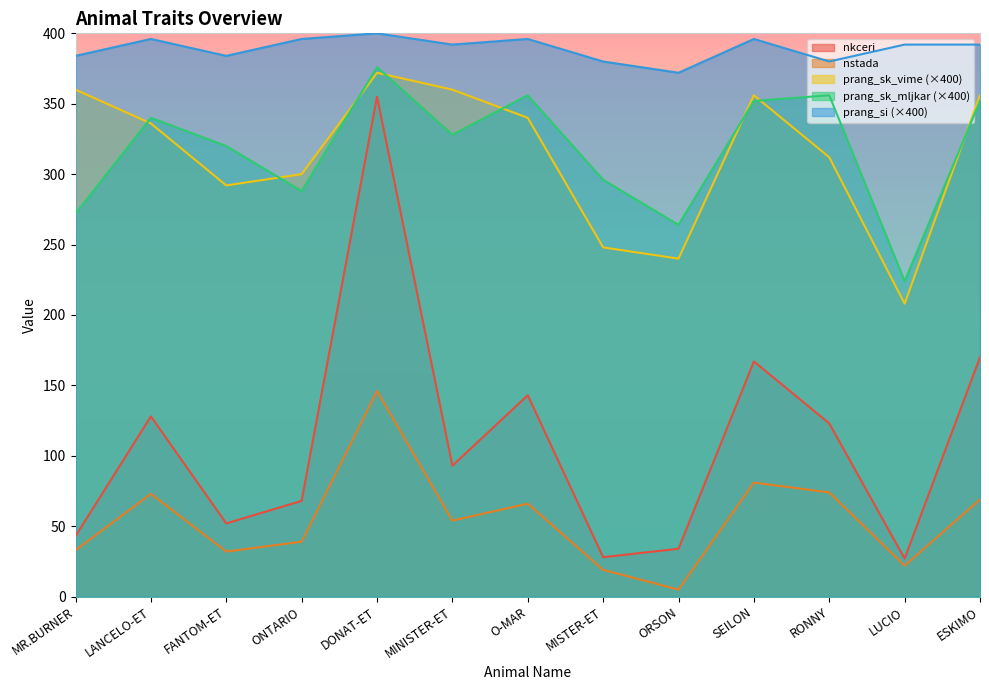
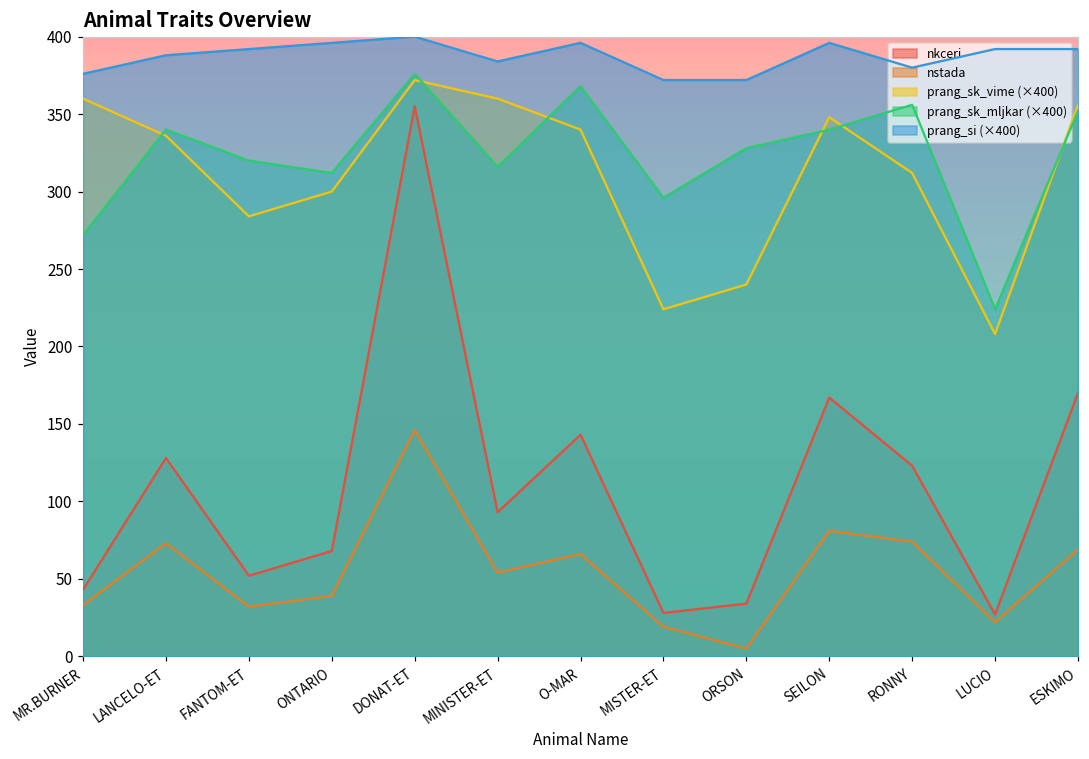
prang_si (×400), MR.BURNER: 384 -> 376
prang_si (×400), LANCELO-ET: 396 -> 388
prang_sk_vime (×400), FANTOM-ET: 292 -> 284
prang_si (×400), FANTOM-ET: 384 -> 392
prang_sk_mljkar (×400), ONTARIO: 288 -> 312
prang_sk_mljkar (×400), MINISTER-ET: 328 -> 316
prang_si (×400), MINISTER-ET: 392 -> 384
prang_sk_mljkar (×400), O-MAR: 356 -> 368
prang_sk_vime (×400), MISTER-ET: 248 -> 224
prang_si (×400), MISTER-ET: 380 -> 372
prang_sk_mljkar (×400), ORSON: 264 -> 328
prang_sk_vime (×400), SEILON: 356 -> 348
prang_sk_mljkar (×400), SEILON: 352 -> 340
